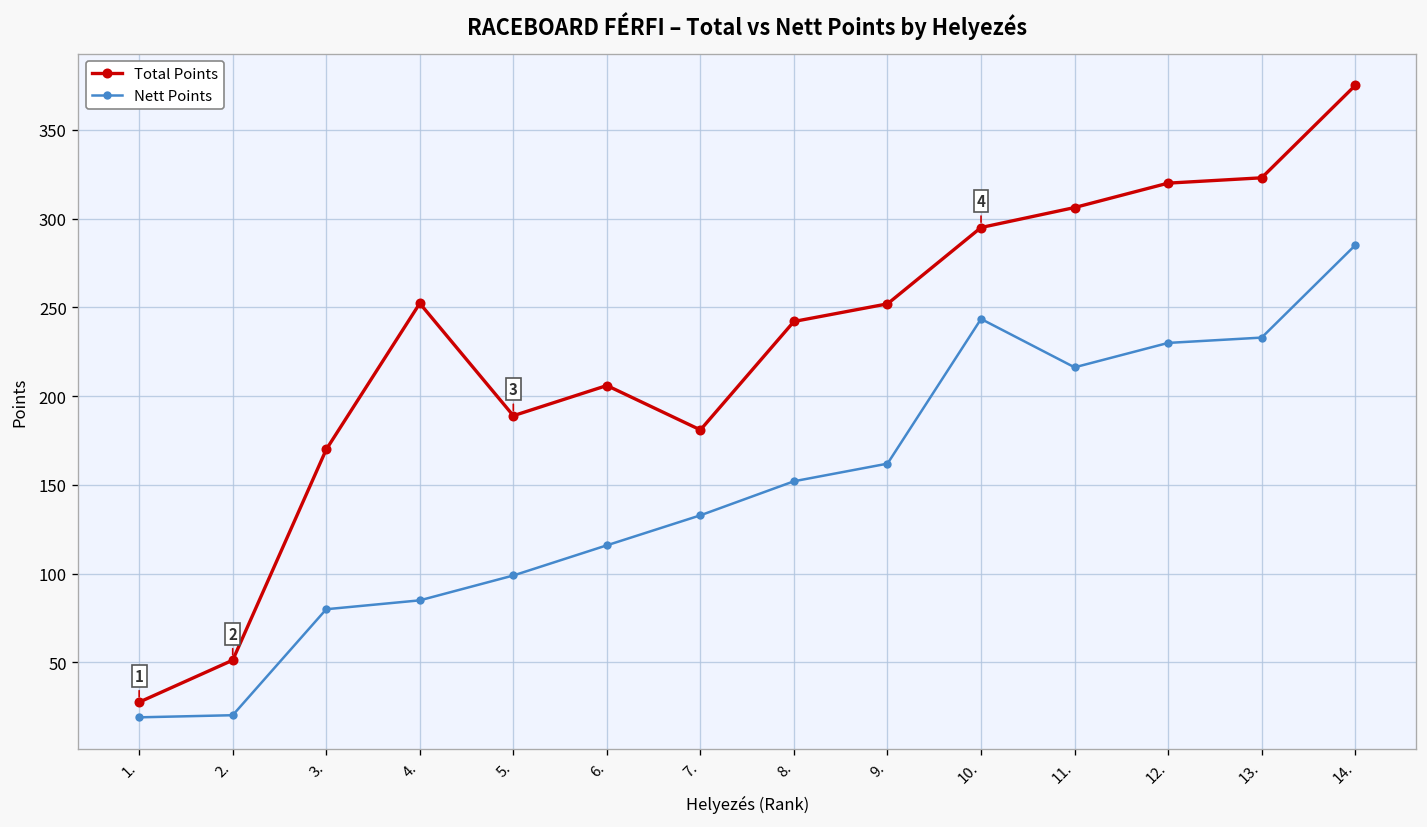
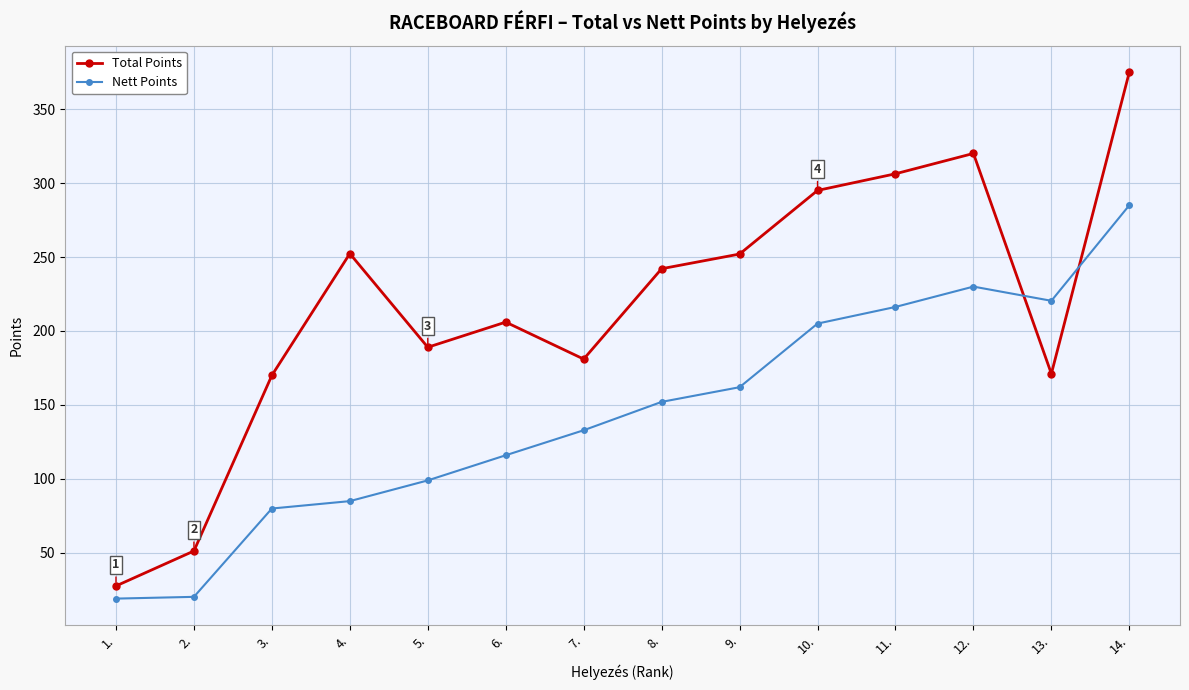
Nett Points, 10.: 244 -> 205
Total Points, 13.: 323 -> 171
Nett Points, 13.: 233 -> 220
